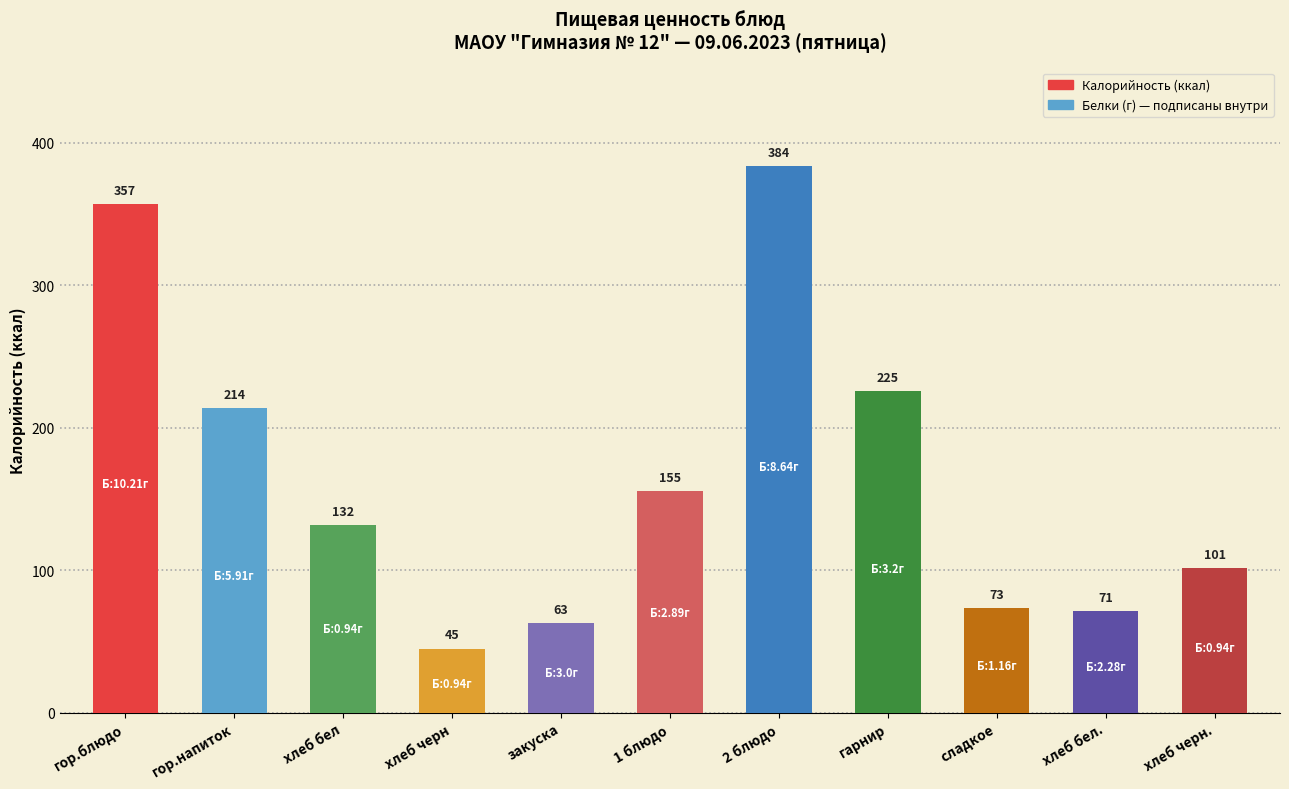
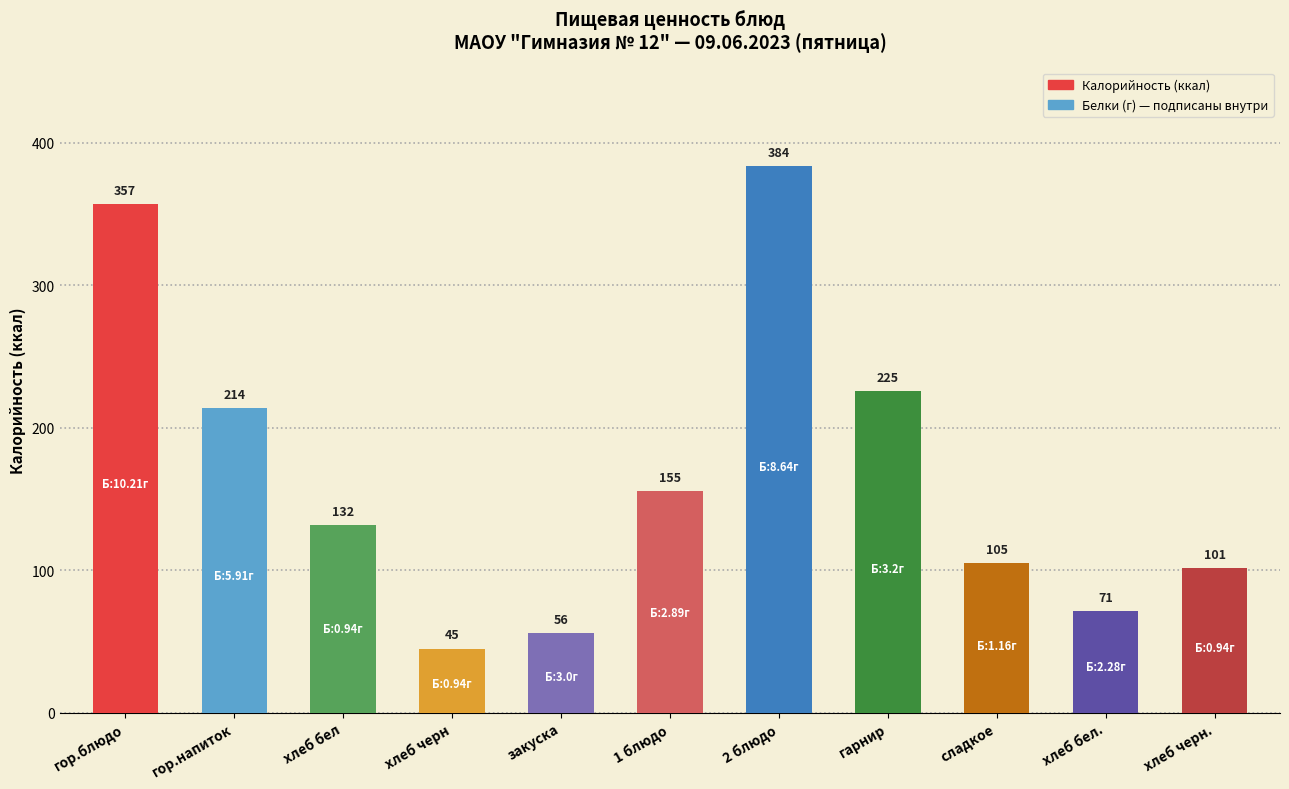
закуска: 63 -> 56
сладкое: 73 -> 105
